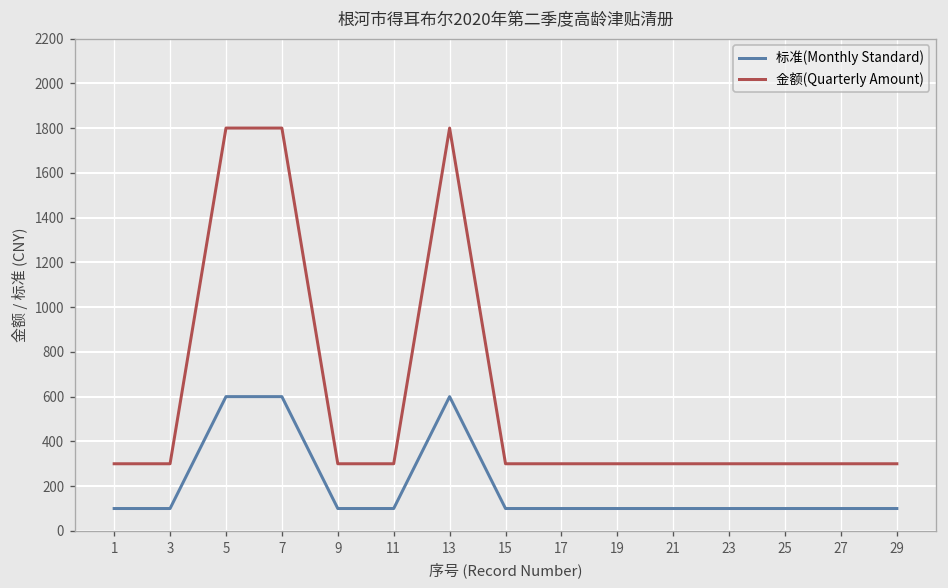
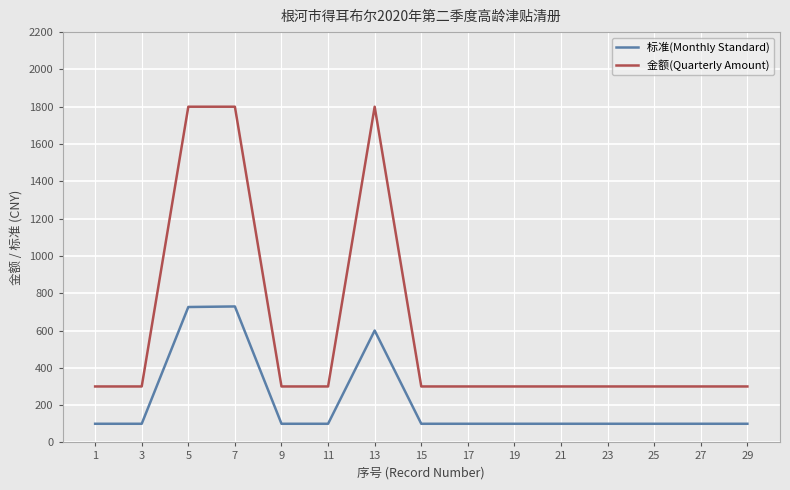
标准(Monthly Standard), 5: 600 -> 730
标准(Monthly Standard), 7: 600 -> 730
